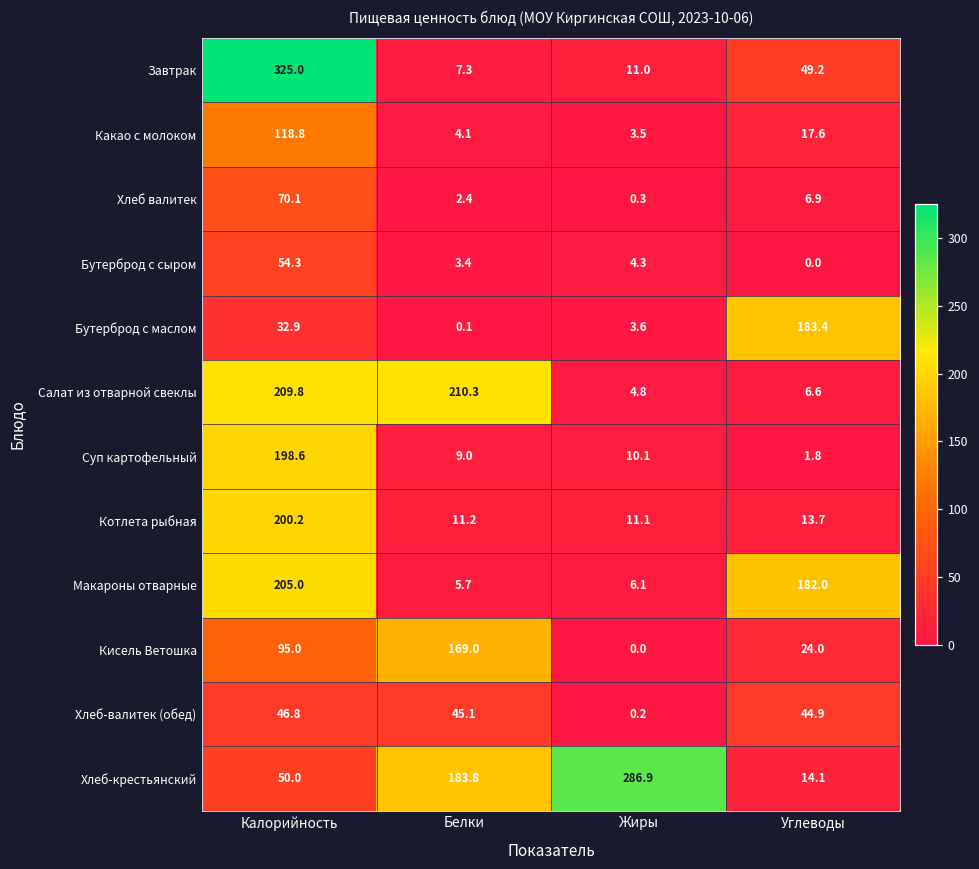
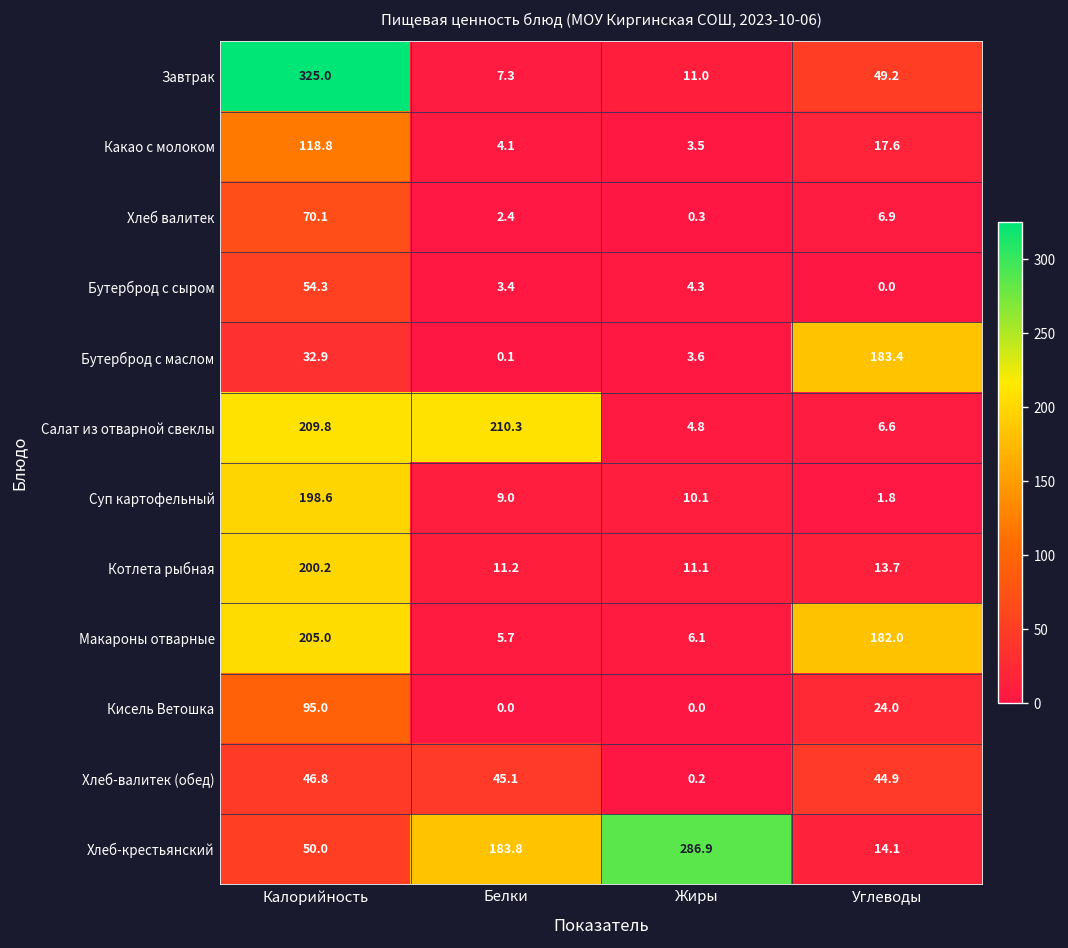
Кисель Ветошка, Белки: 169.0 -> 0.0
